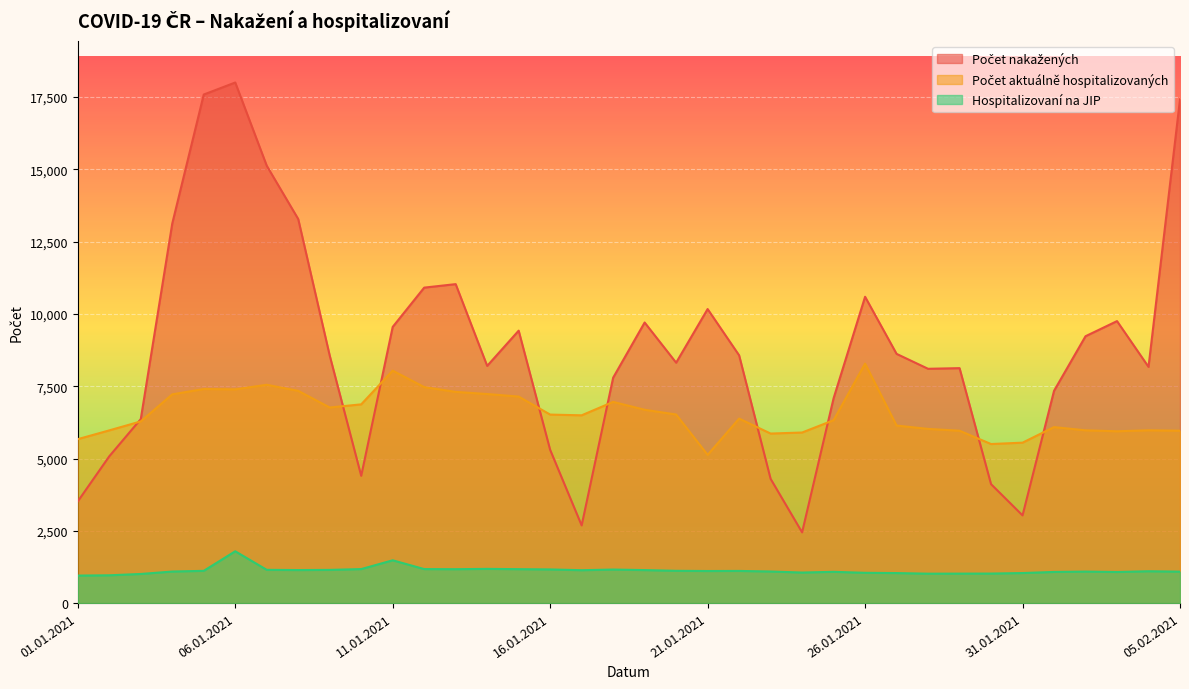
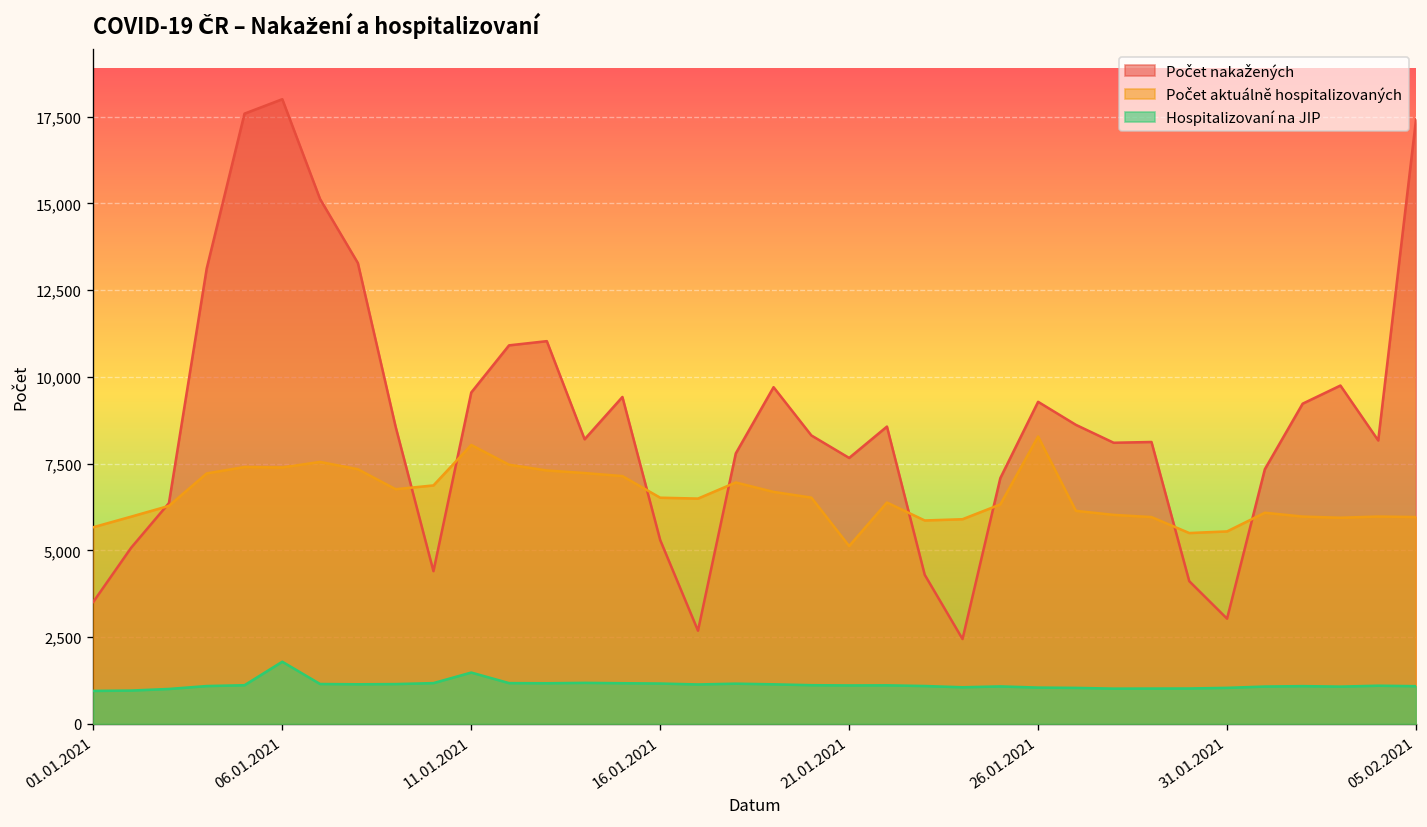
Počet nakažených, 21.01.2021: 10,200 -> 7,700
Počet nakažených, 26.01.2021: 10,600 -> 9,300
